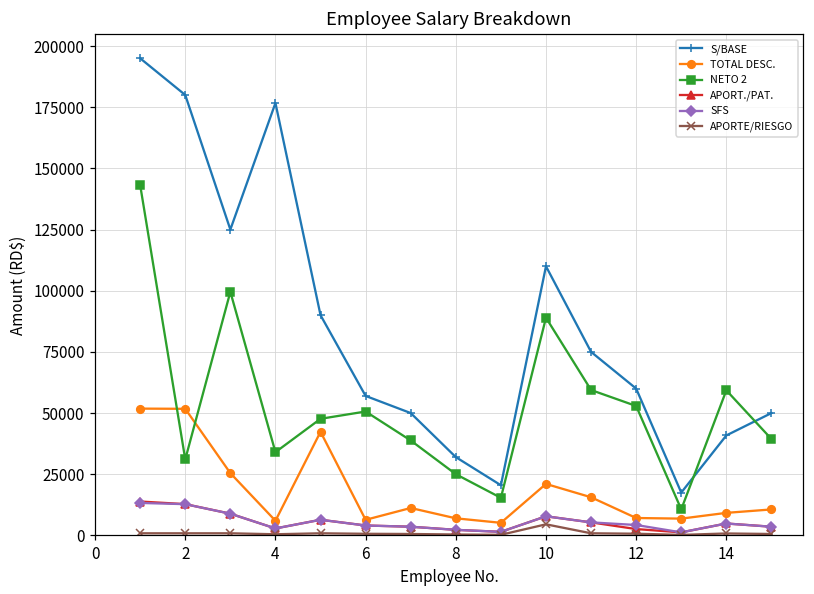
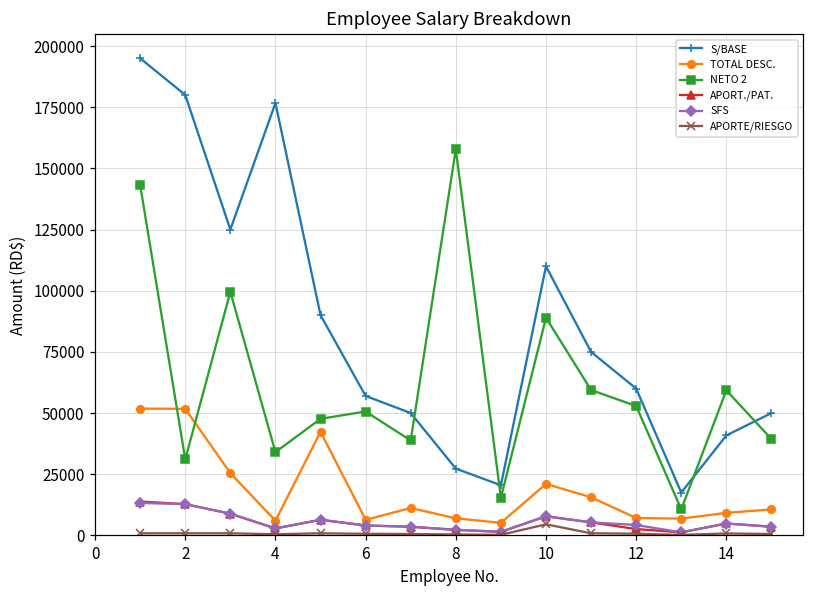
S/BASE, 8: 32000 -> 27000
NETO 2, 8: 25000 -> 158000
